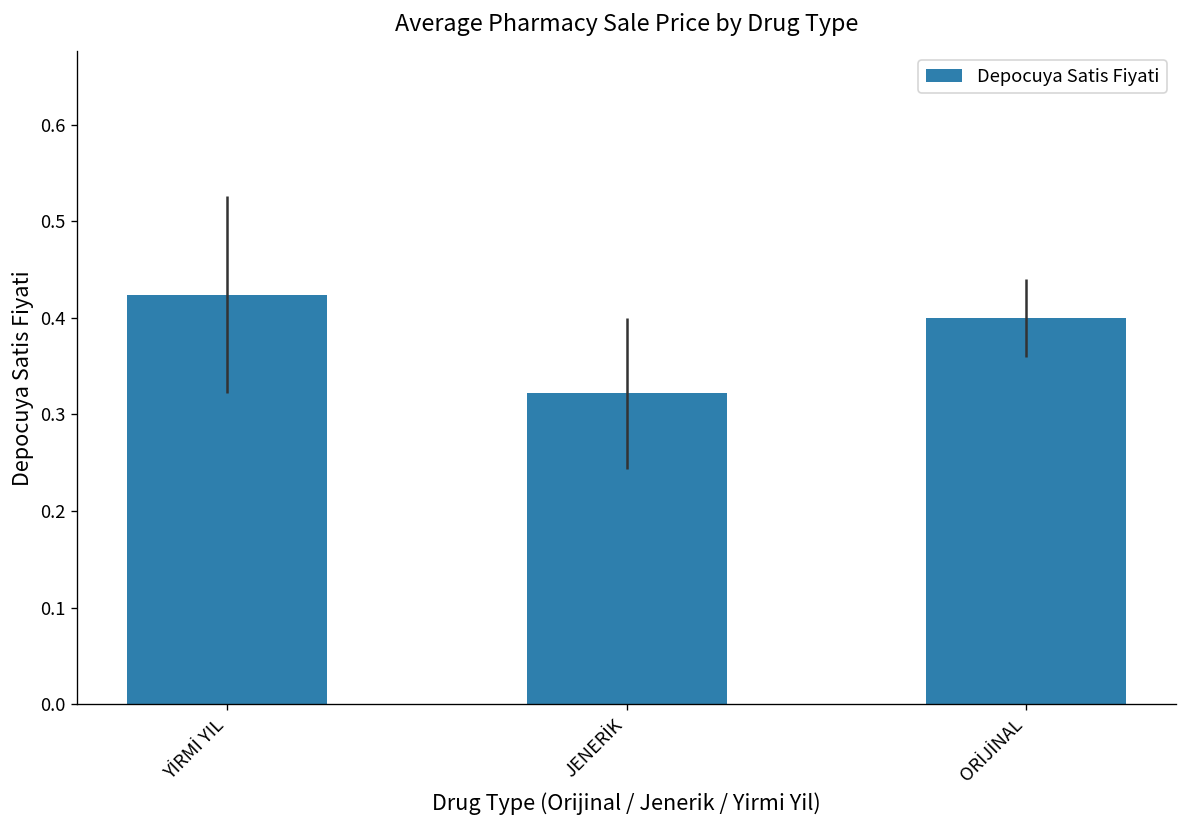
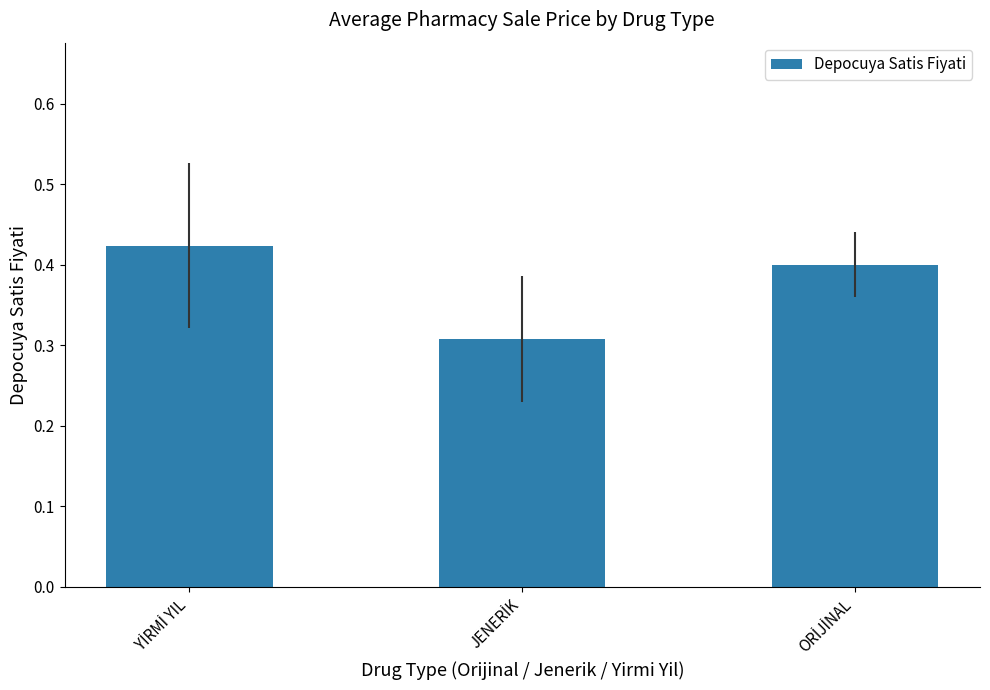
JENERİK: 0.32 -> 0.31
